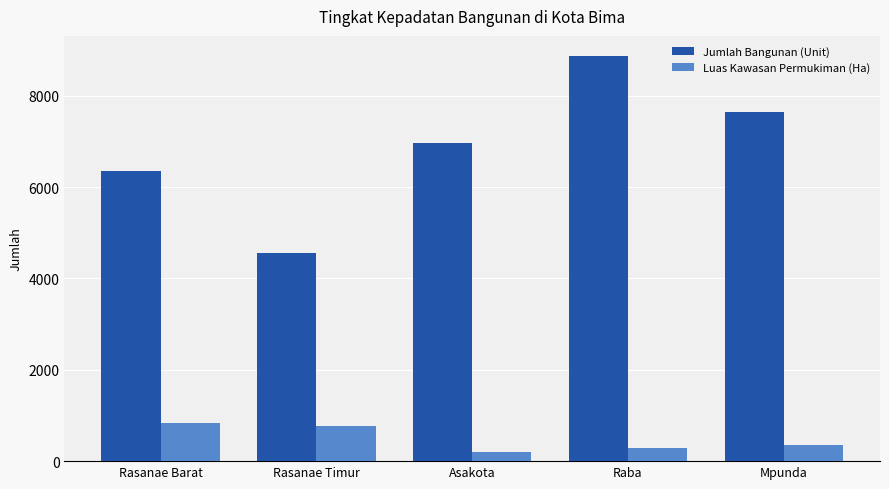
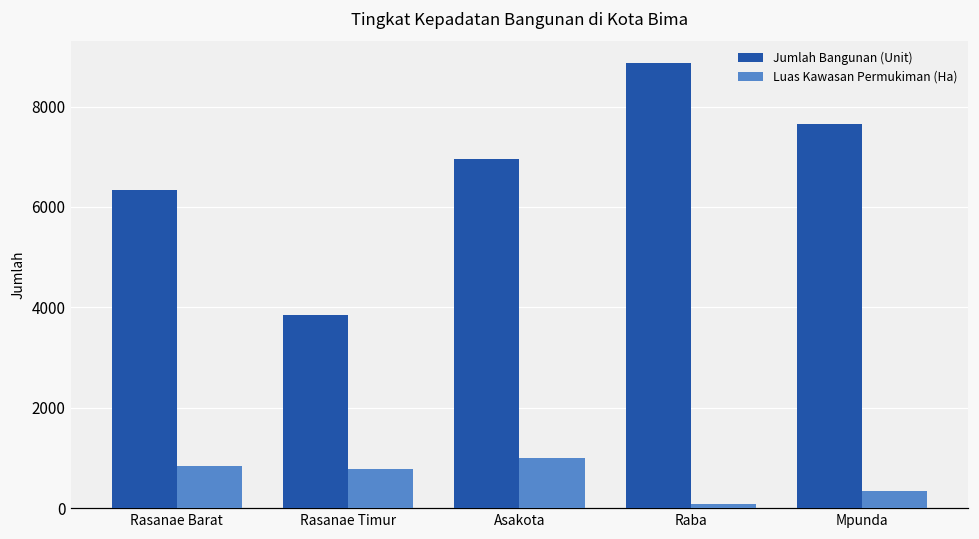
Jumlah Bangunan (Unit), Rasanae Timur: 4600 -> 3800
Luas Kawasan Permukiman (Ha), Asakota: 200 -> 1000
Luas Kawasan Permukiman (Ha), Raba: 300 -> 100
